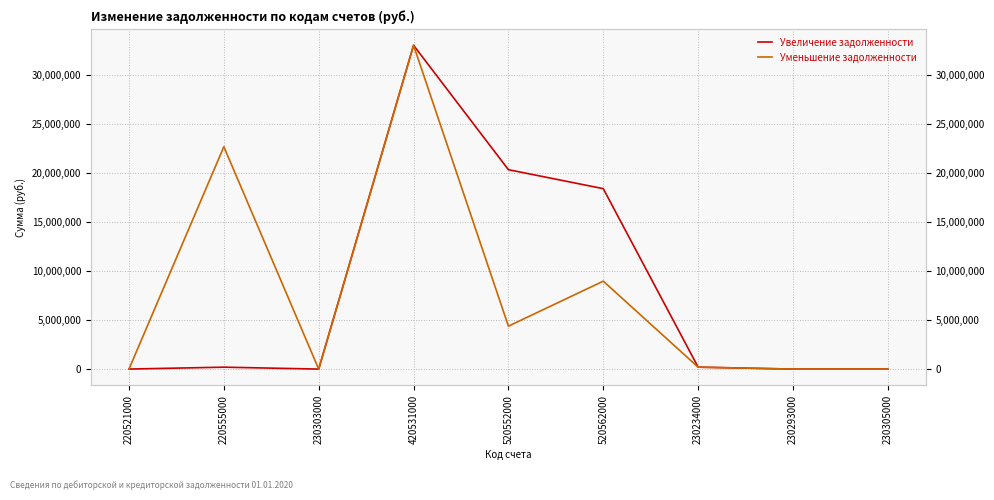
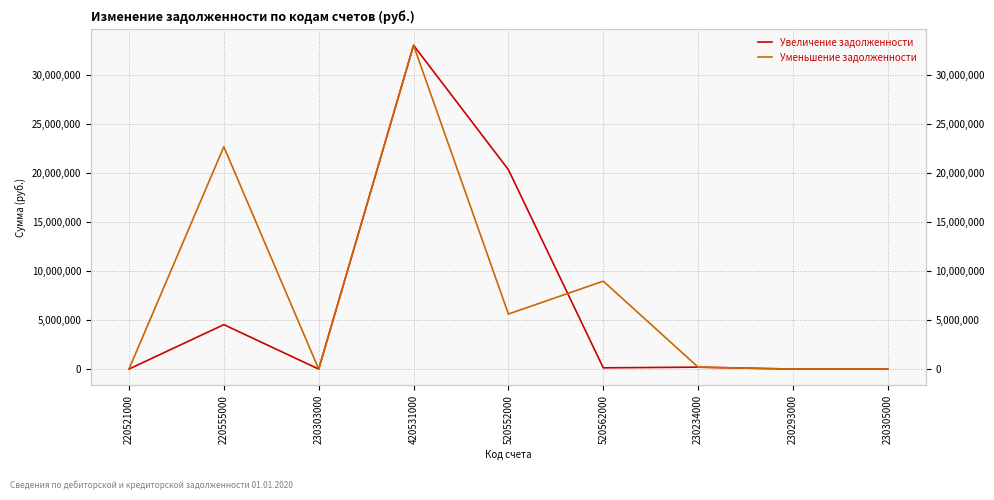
Увеличение задолженности, 220555000: 0 -> 5,000,000
Уменьшение задолженности, 520552000: 4,000,000 -> 6,000,000
Увеличение задолженности, 520562000: 18,000,000 -> 0
